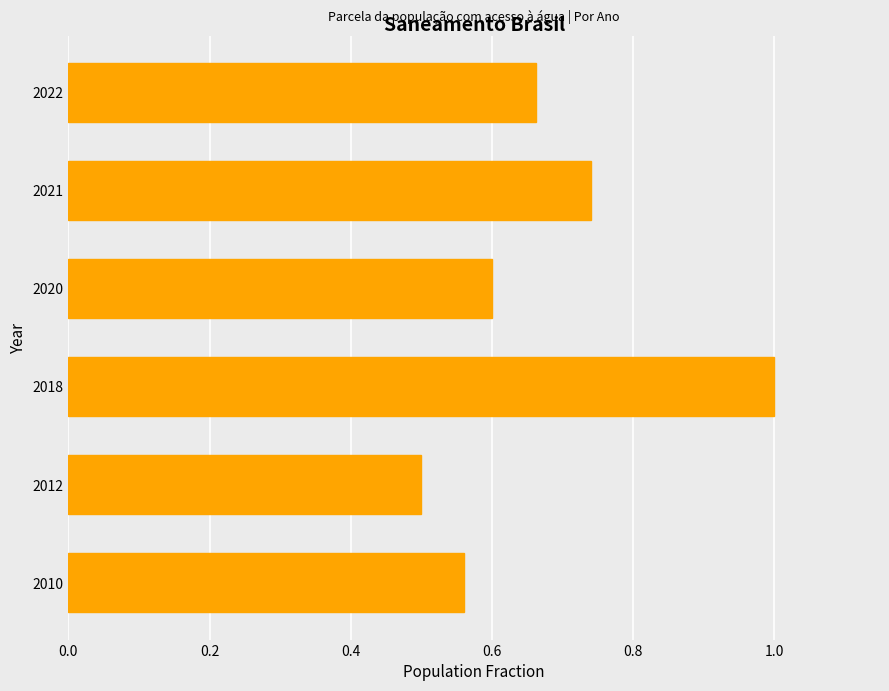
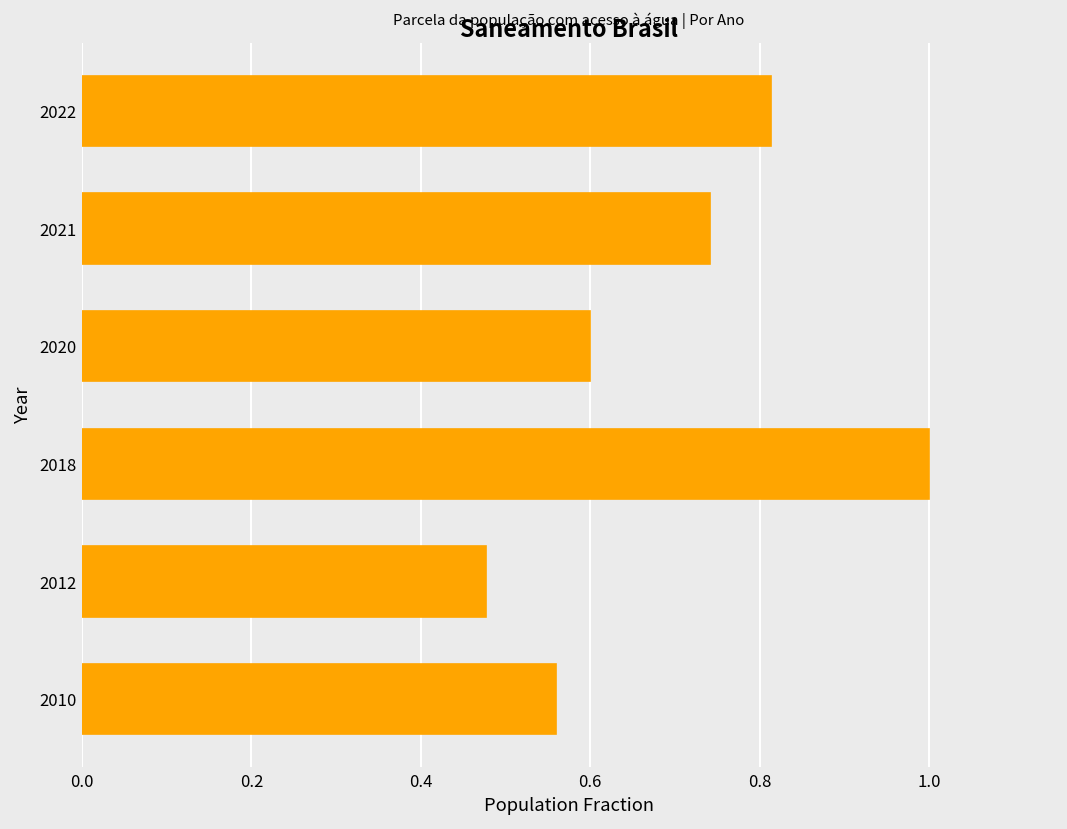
2022: 0.66 -> 0.81
2012: 0.50 -> 0.48
